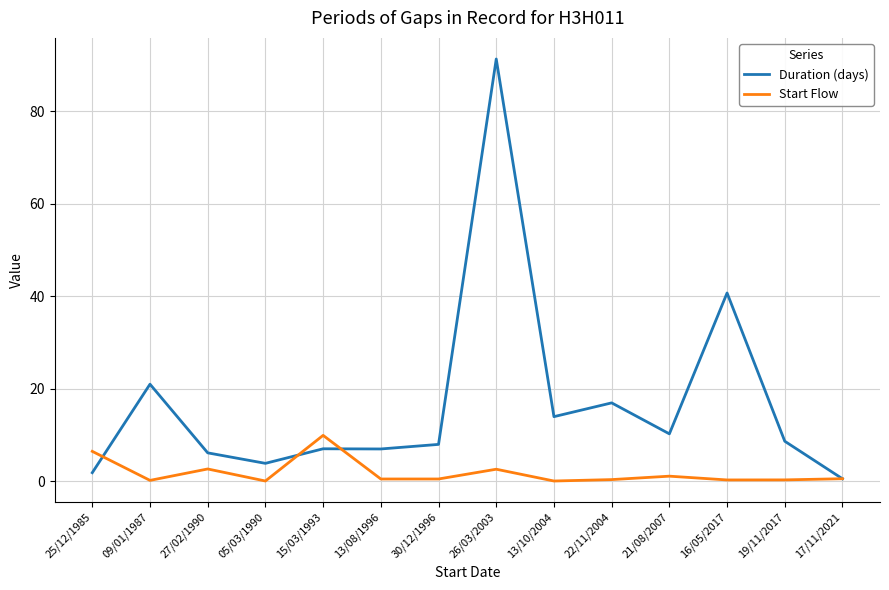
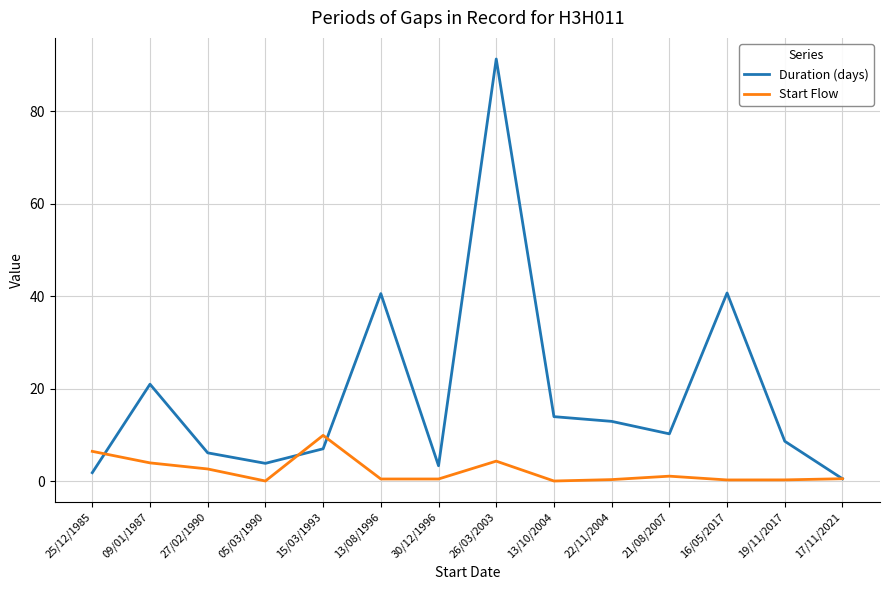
Start Flow, 09/01/1987: 0 -> 4
Duration (days), 13/08/1996: 7 -> 41
Duration (days), 30/12/1996: 8 -> 3
Start Flow, 26/03/2003: 3 -> 4
Duration (days), 22/11/2004: 17 -> 13
